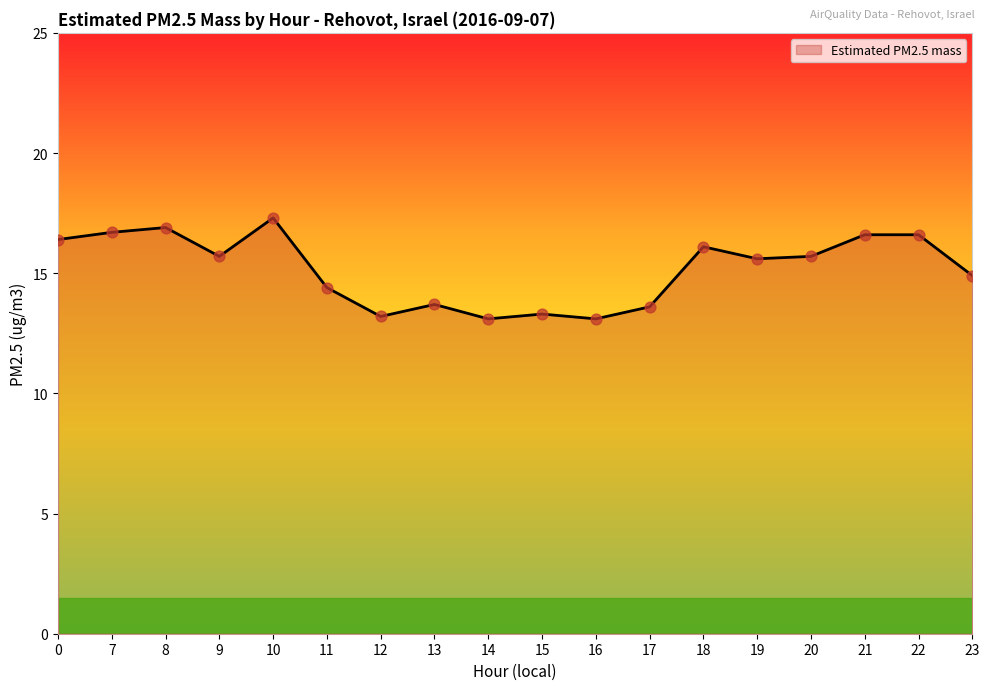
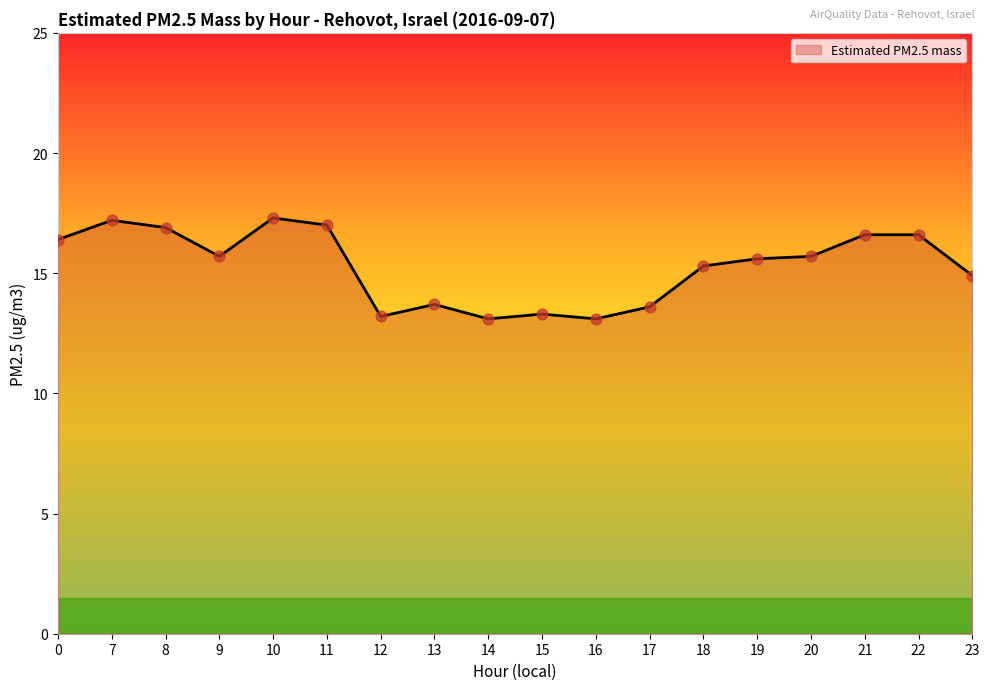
7: 16.7 -> 17.2
11: 14.4 -> 17.0
18: 16.1 -> 15.3
